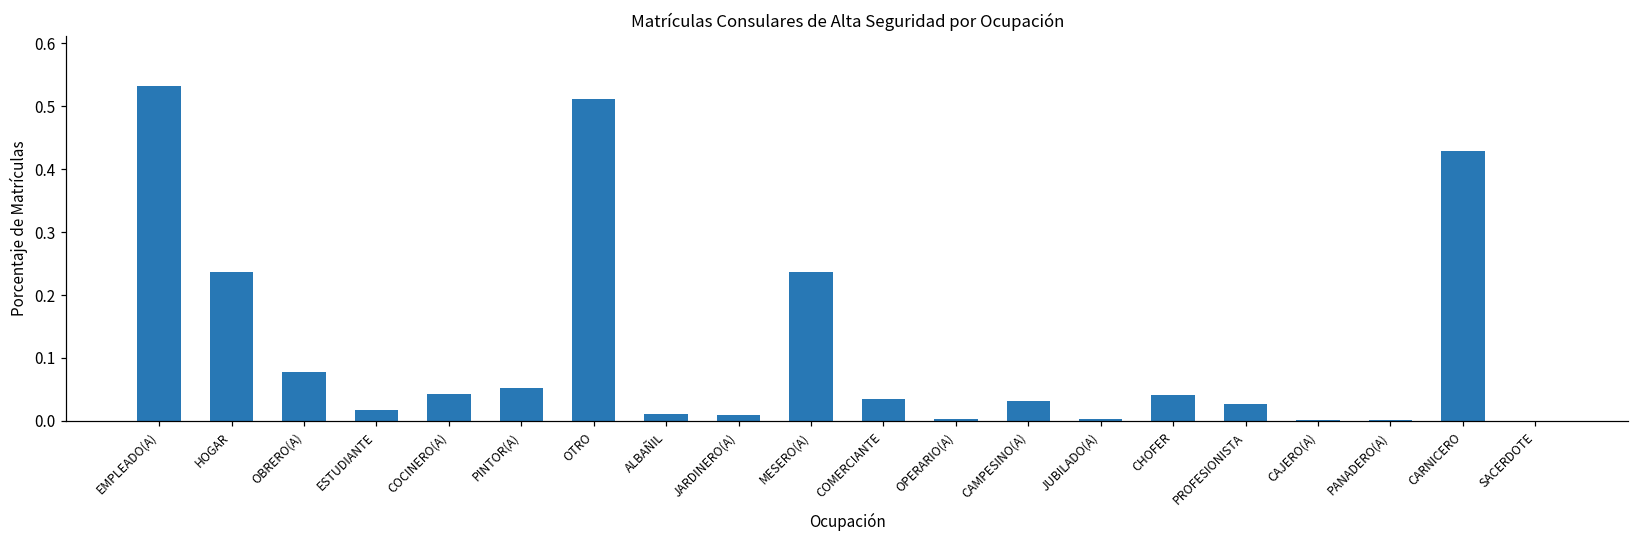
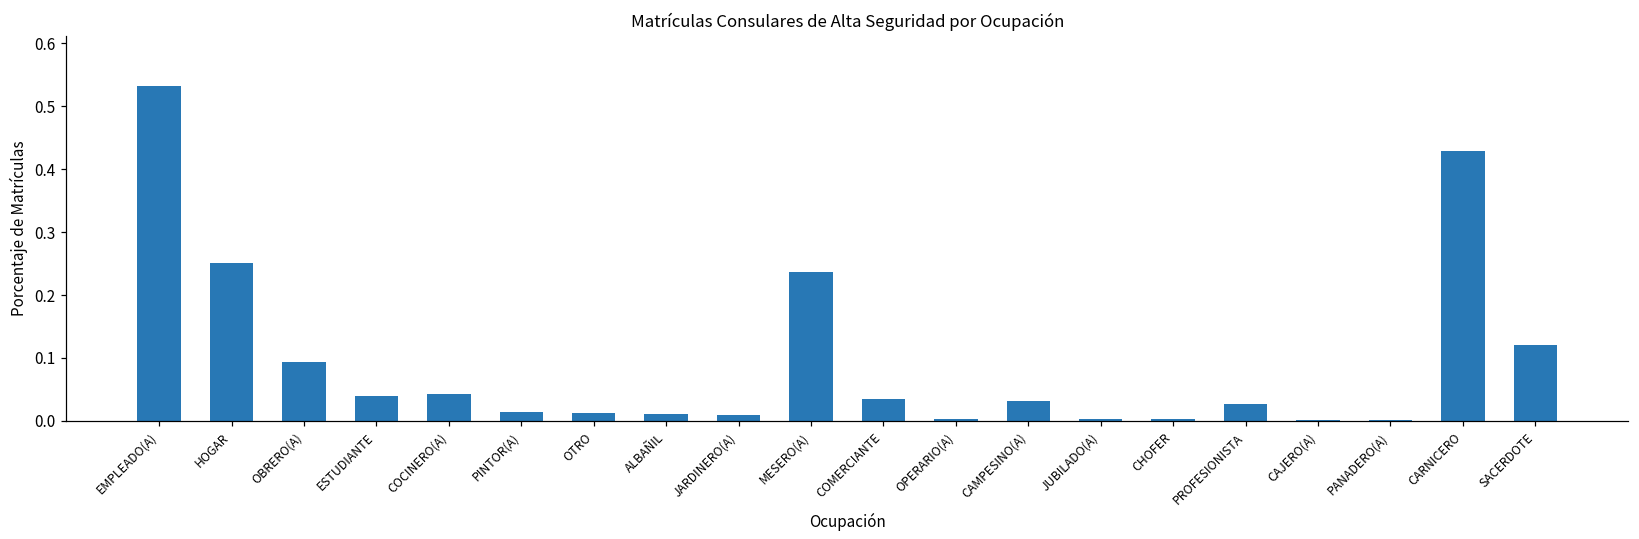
HOGAR: 0.24 -> 0.25
OBRERO(A): 0.08 -> 0.09
ESTUDIANTE: 0.02 -> 0.04
PINTOR(A): 0.05 -> 0.01
OTRO: 0.51 -> 0.01
CHOFER: 0.04 -> 0.00
SACERDOTE: 0.00 -> 0.12
